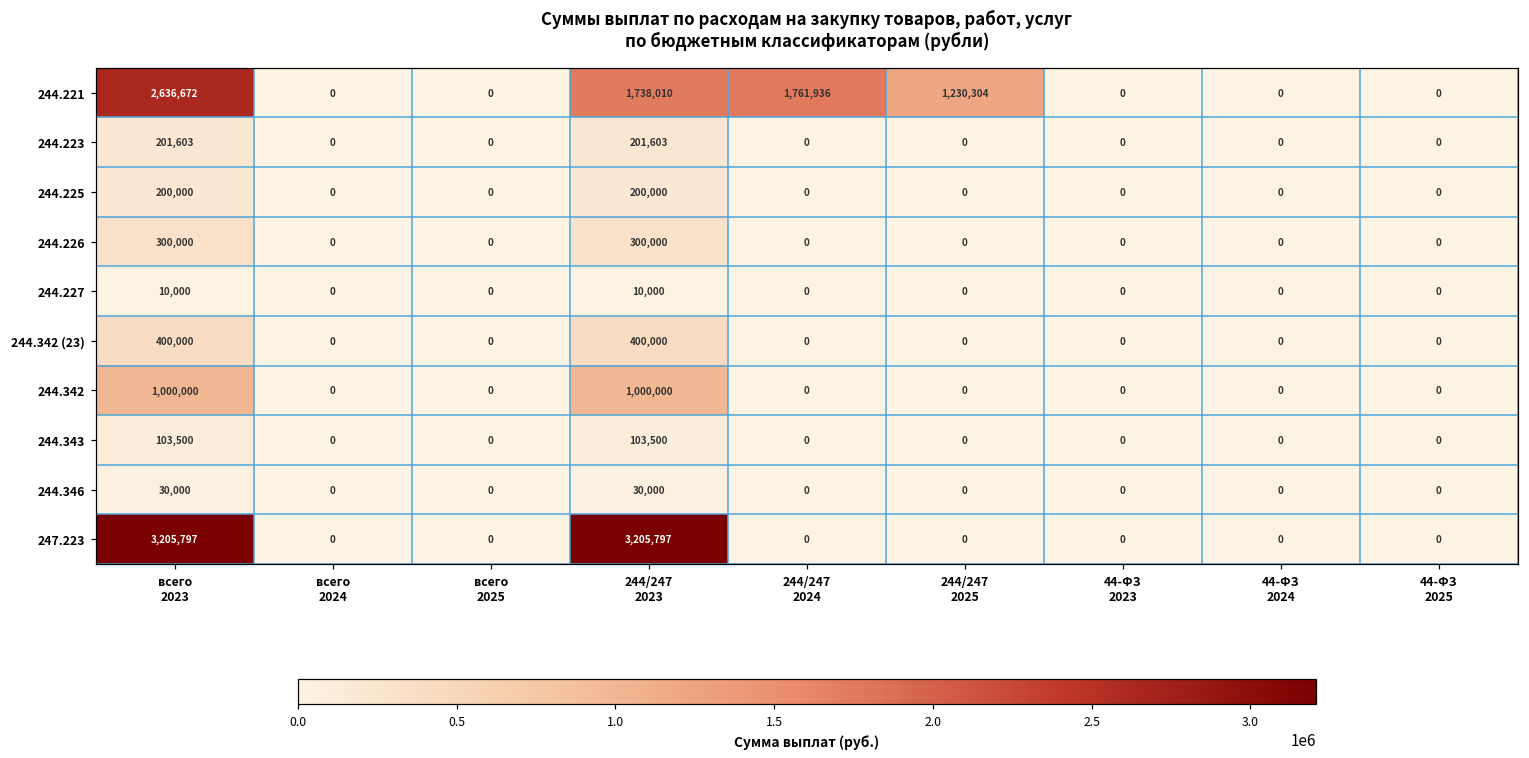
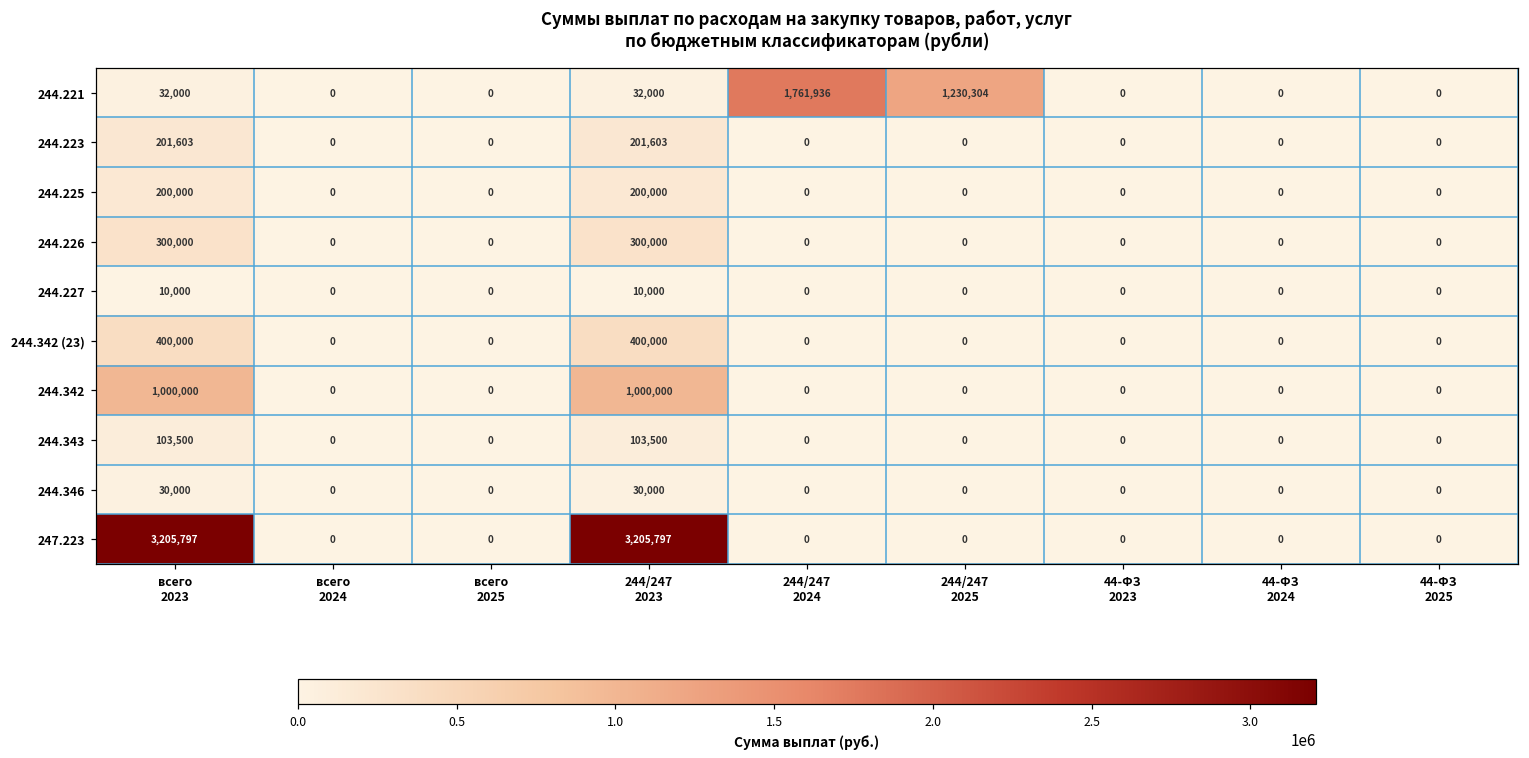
244.221, всего 2023: 2,636,672 -> 32,000
244.221, 244/247 2023: 1,738,010 -> 32,000
